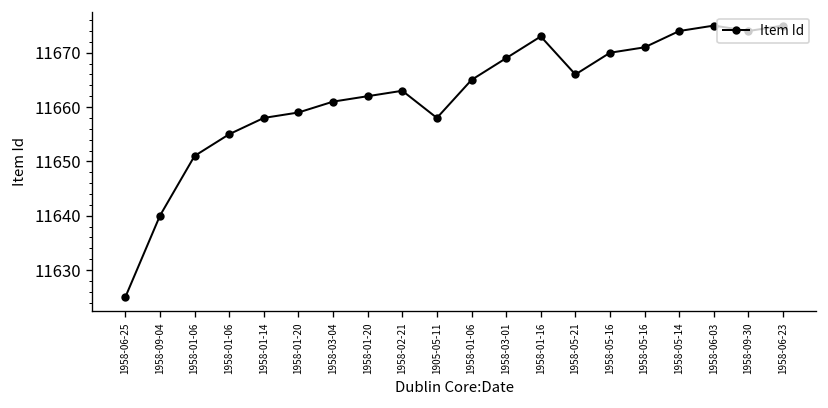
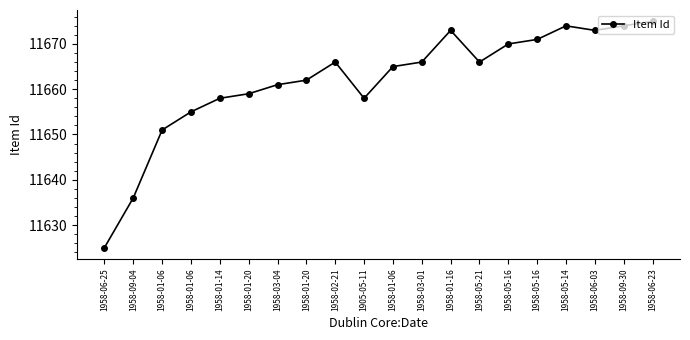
1958-09-04: 11640 -> 11636
1958-02-21: 11663 -> 11666
1958-03-01: 11669 -> 11666
1958-06-03: 11675 -> 11673
